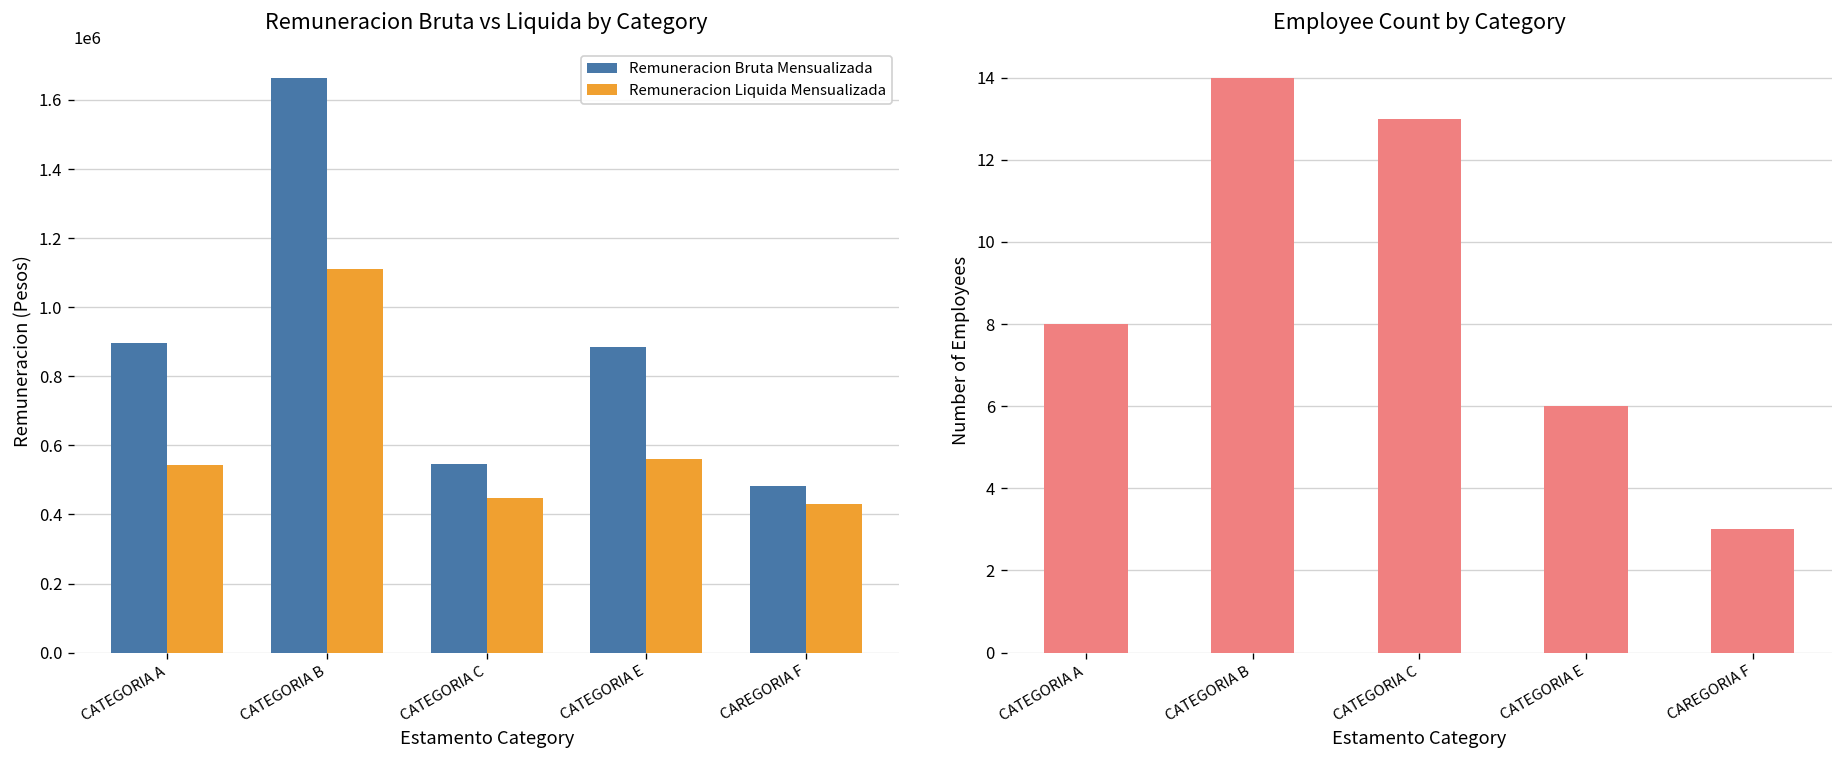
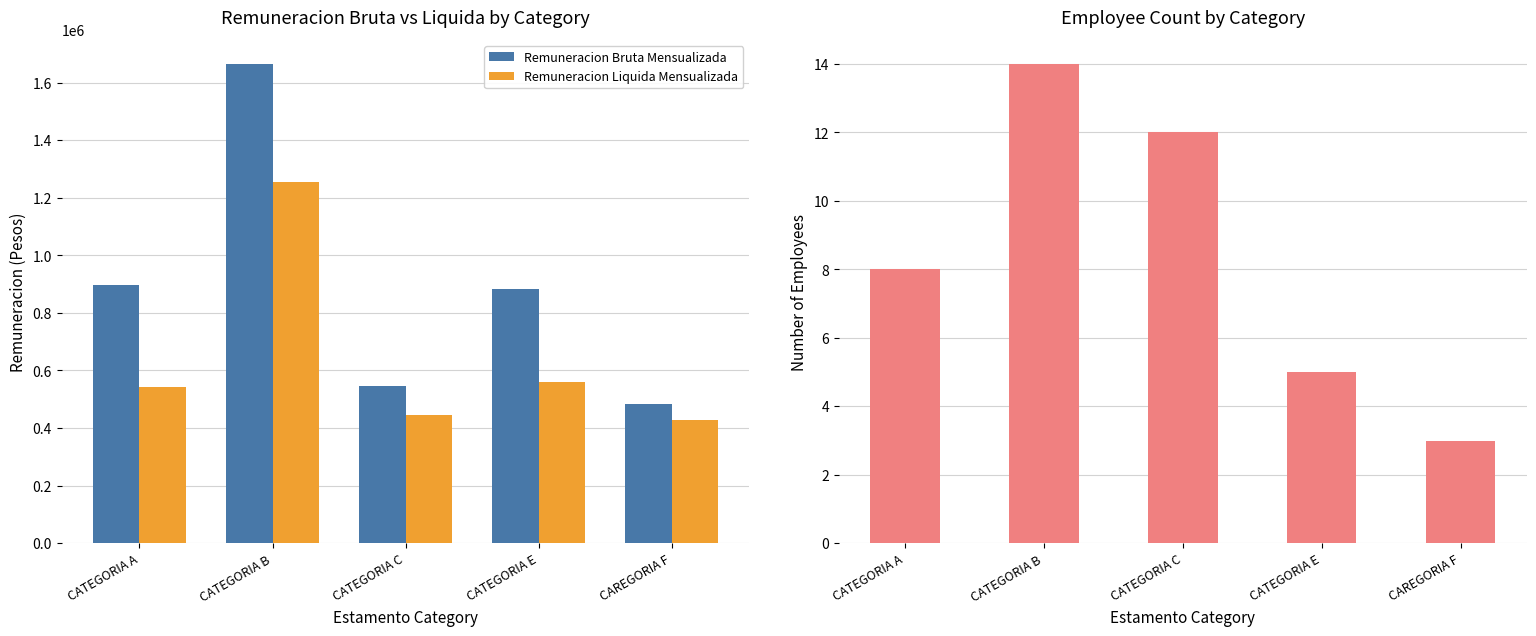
Remuneracion Bruta vs Liquida by Category, Remuneracion Liquida Mensualizada, CATEGORIA B: 1110000 -> 1250000
Employee Count by Category, CATEGORIA C: 13 -> 12
Employee Count by Category, CATEGORIA E: 6 -> 5
